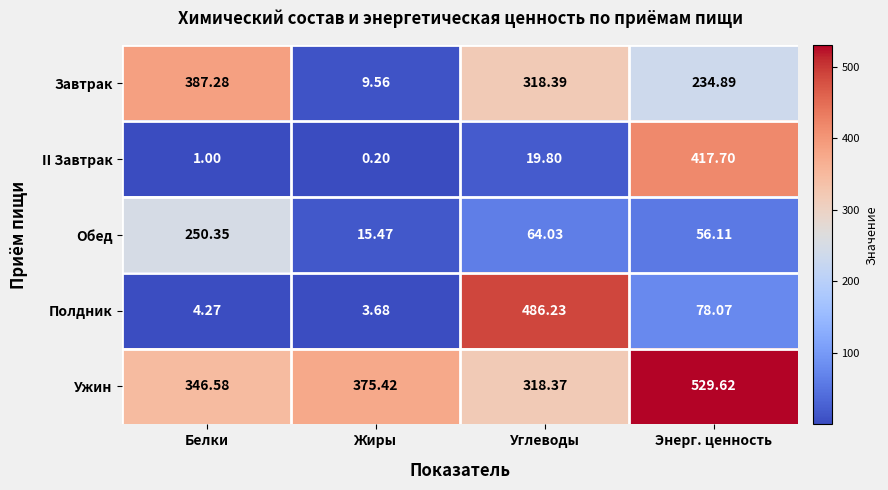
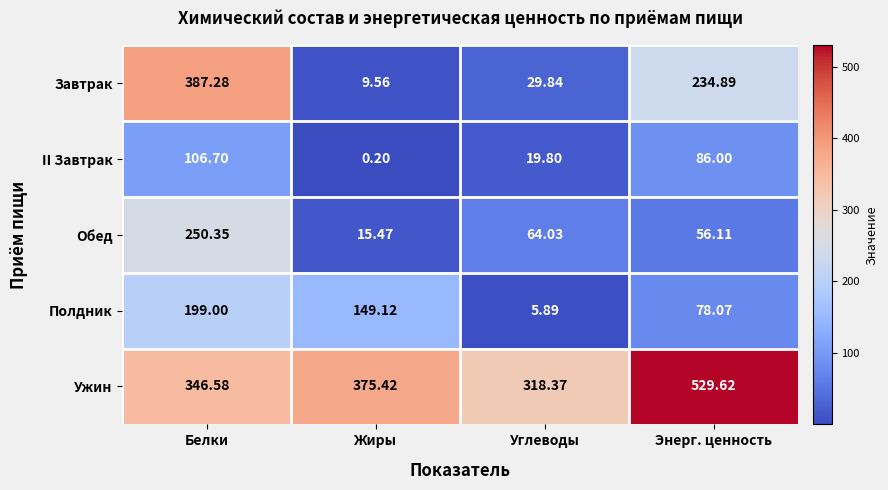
Завтрак, Углеводы: 318.39 -> 29.84
II Завтрак, Белки: 1.00 -> 106.70
II Завтрак, Энерг. ценность: 417.70 -> 86.00
Полдник, Белки: 4.27 -> 199.00
Полдник, Жиры: 3.68 -> 149.12
Полдник, Углеводы: 486.23 -> 5.89
